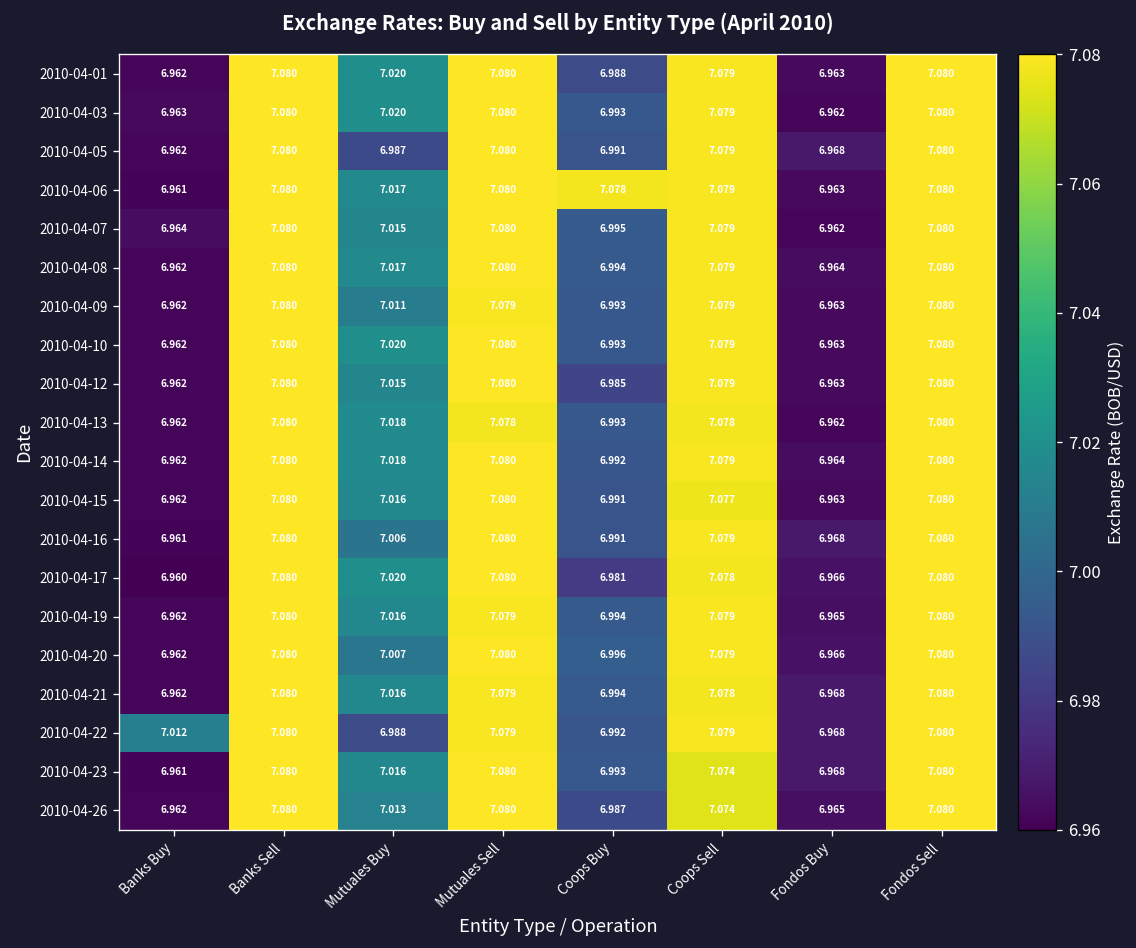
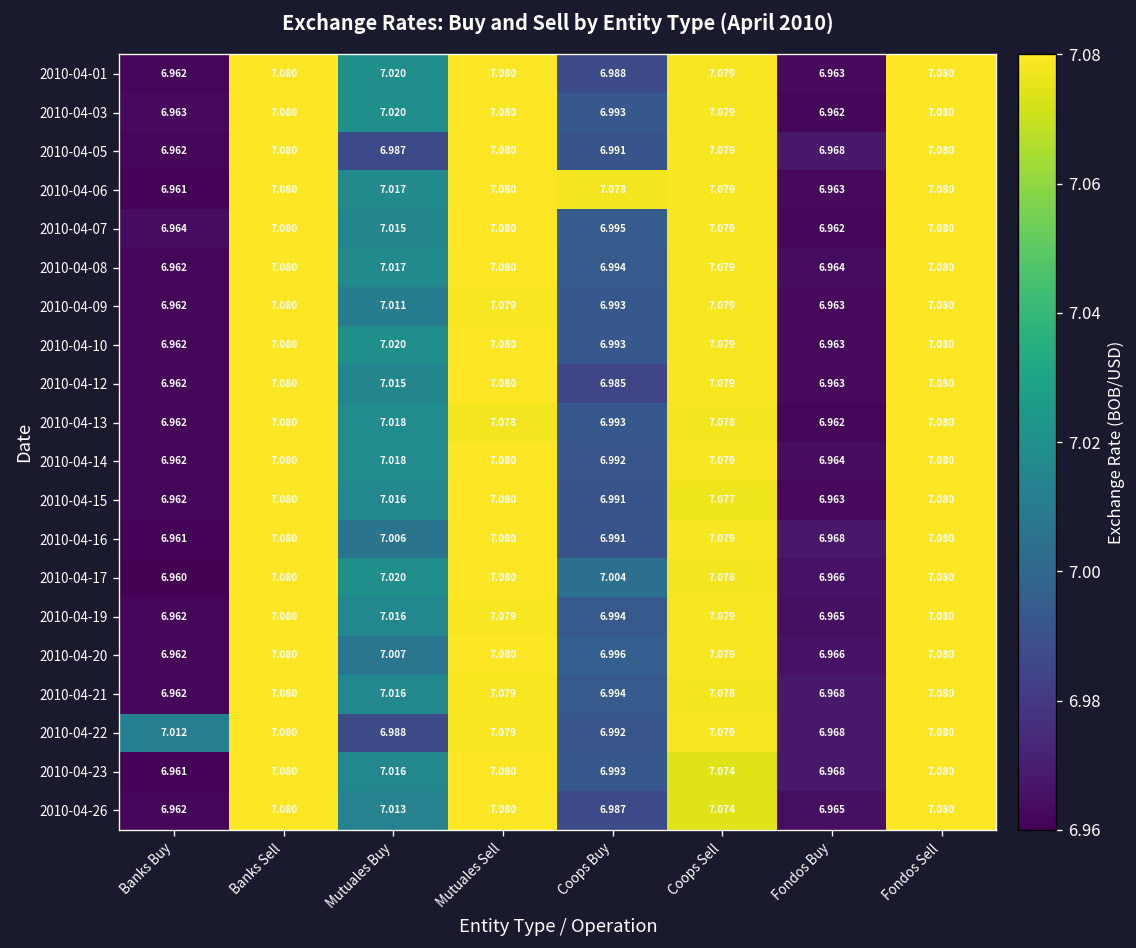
2010-04-17, Coops Buy: 6.981 -> 7.004
